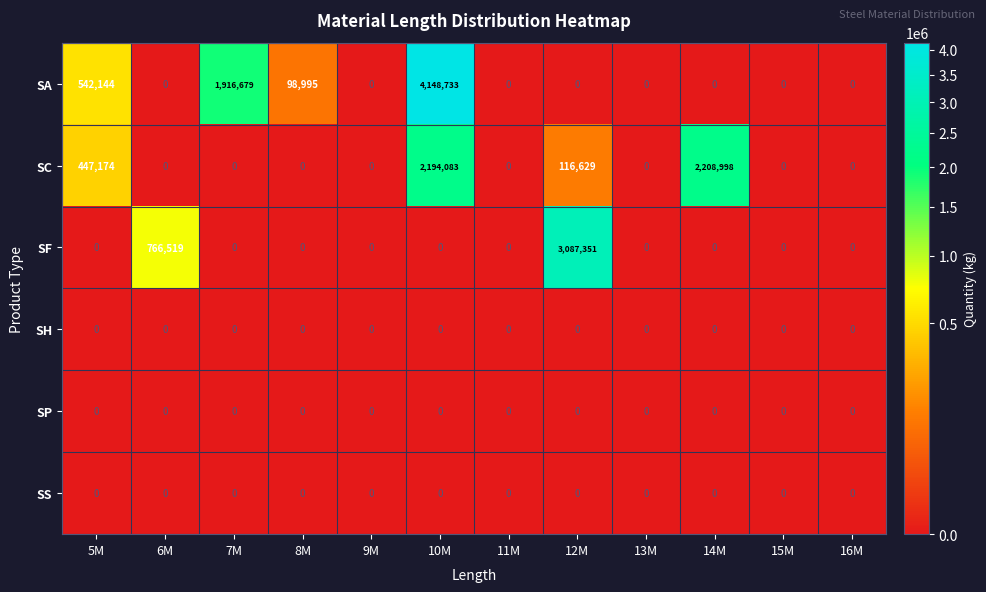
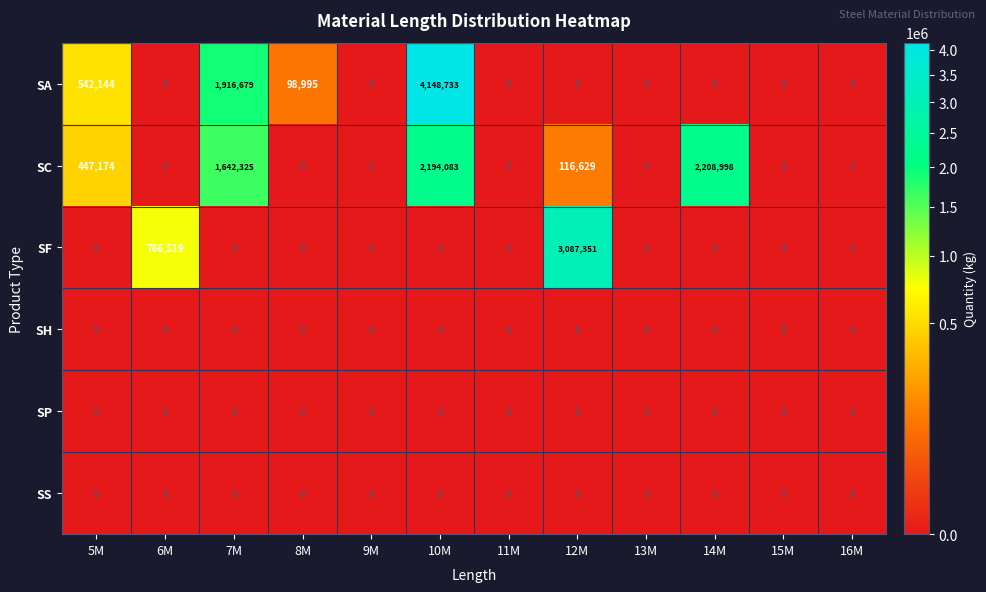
SC, 7M: 0 -> 1,642,325
